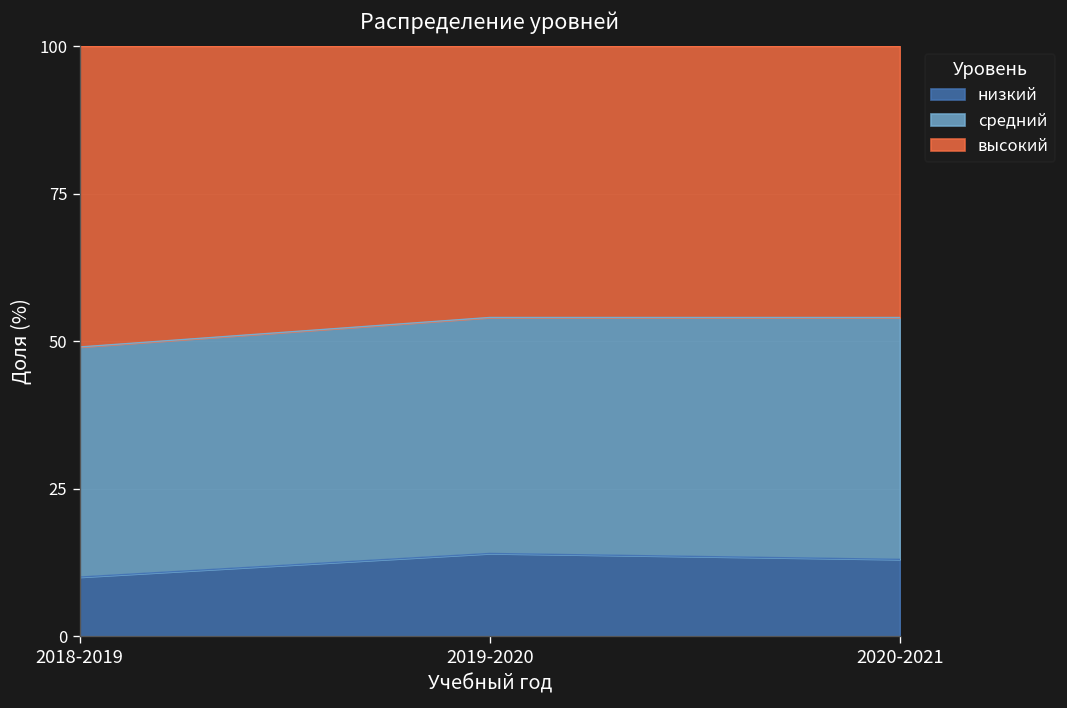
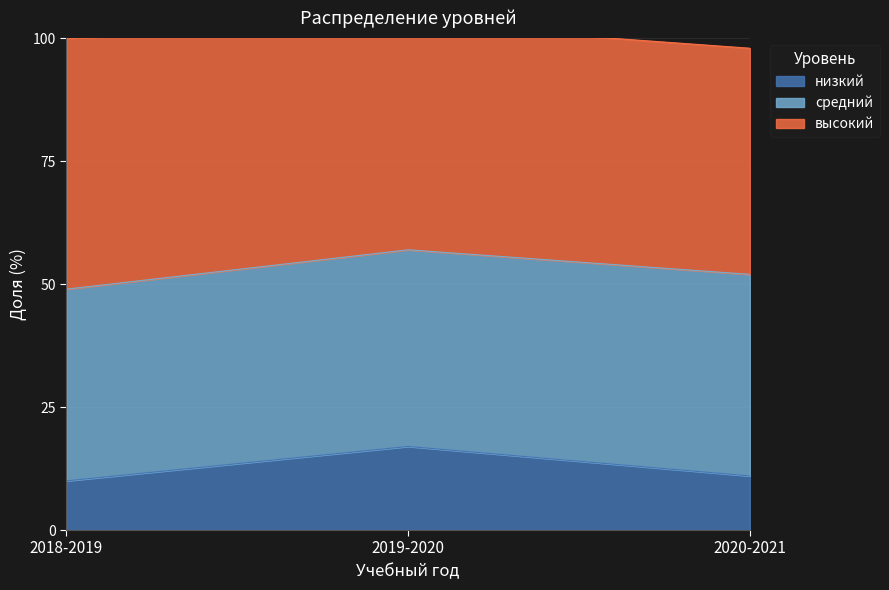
низкий, 2019-2020: 14 -> 17
низкий, 2020-2021: 13 -> 11
